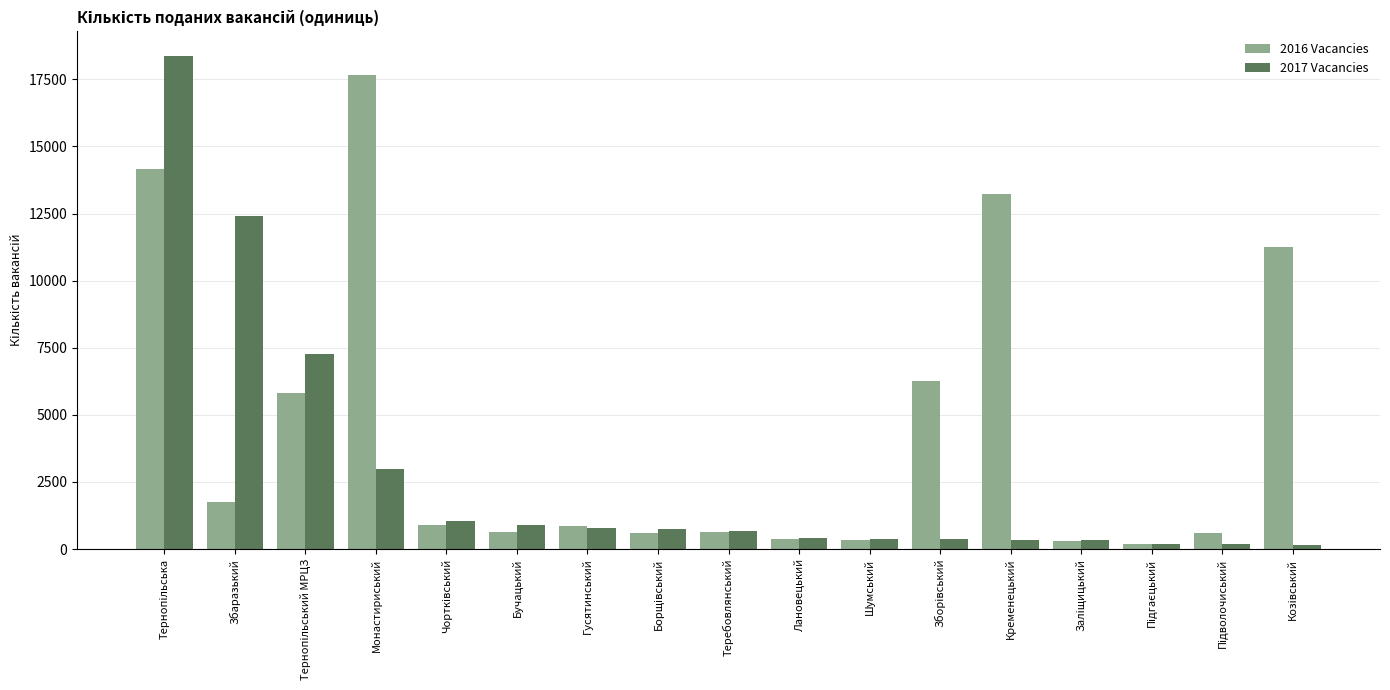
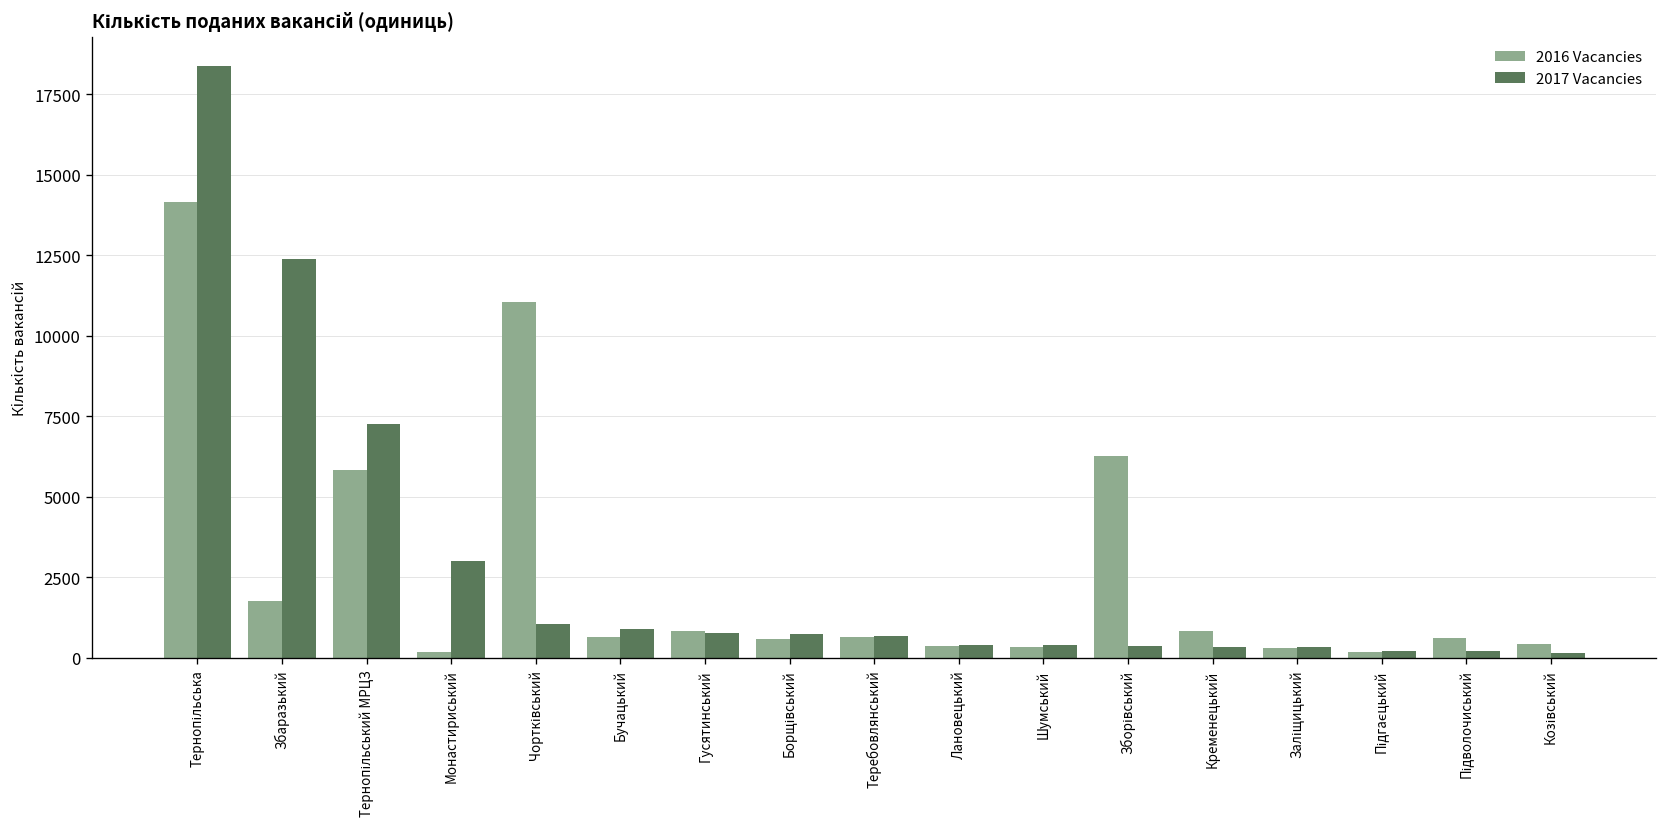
2016 Vacancies, Монастириський: 17700 -> 200
2016 Vacancies, Чортківський: 900 -> 11000
2016 Vacancies, Кременецький: 13200 -> 800
2016 Vacancies, Козівський: 11200 -> 400
